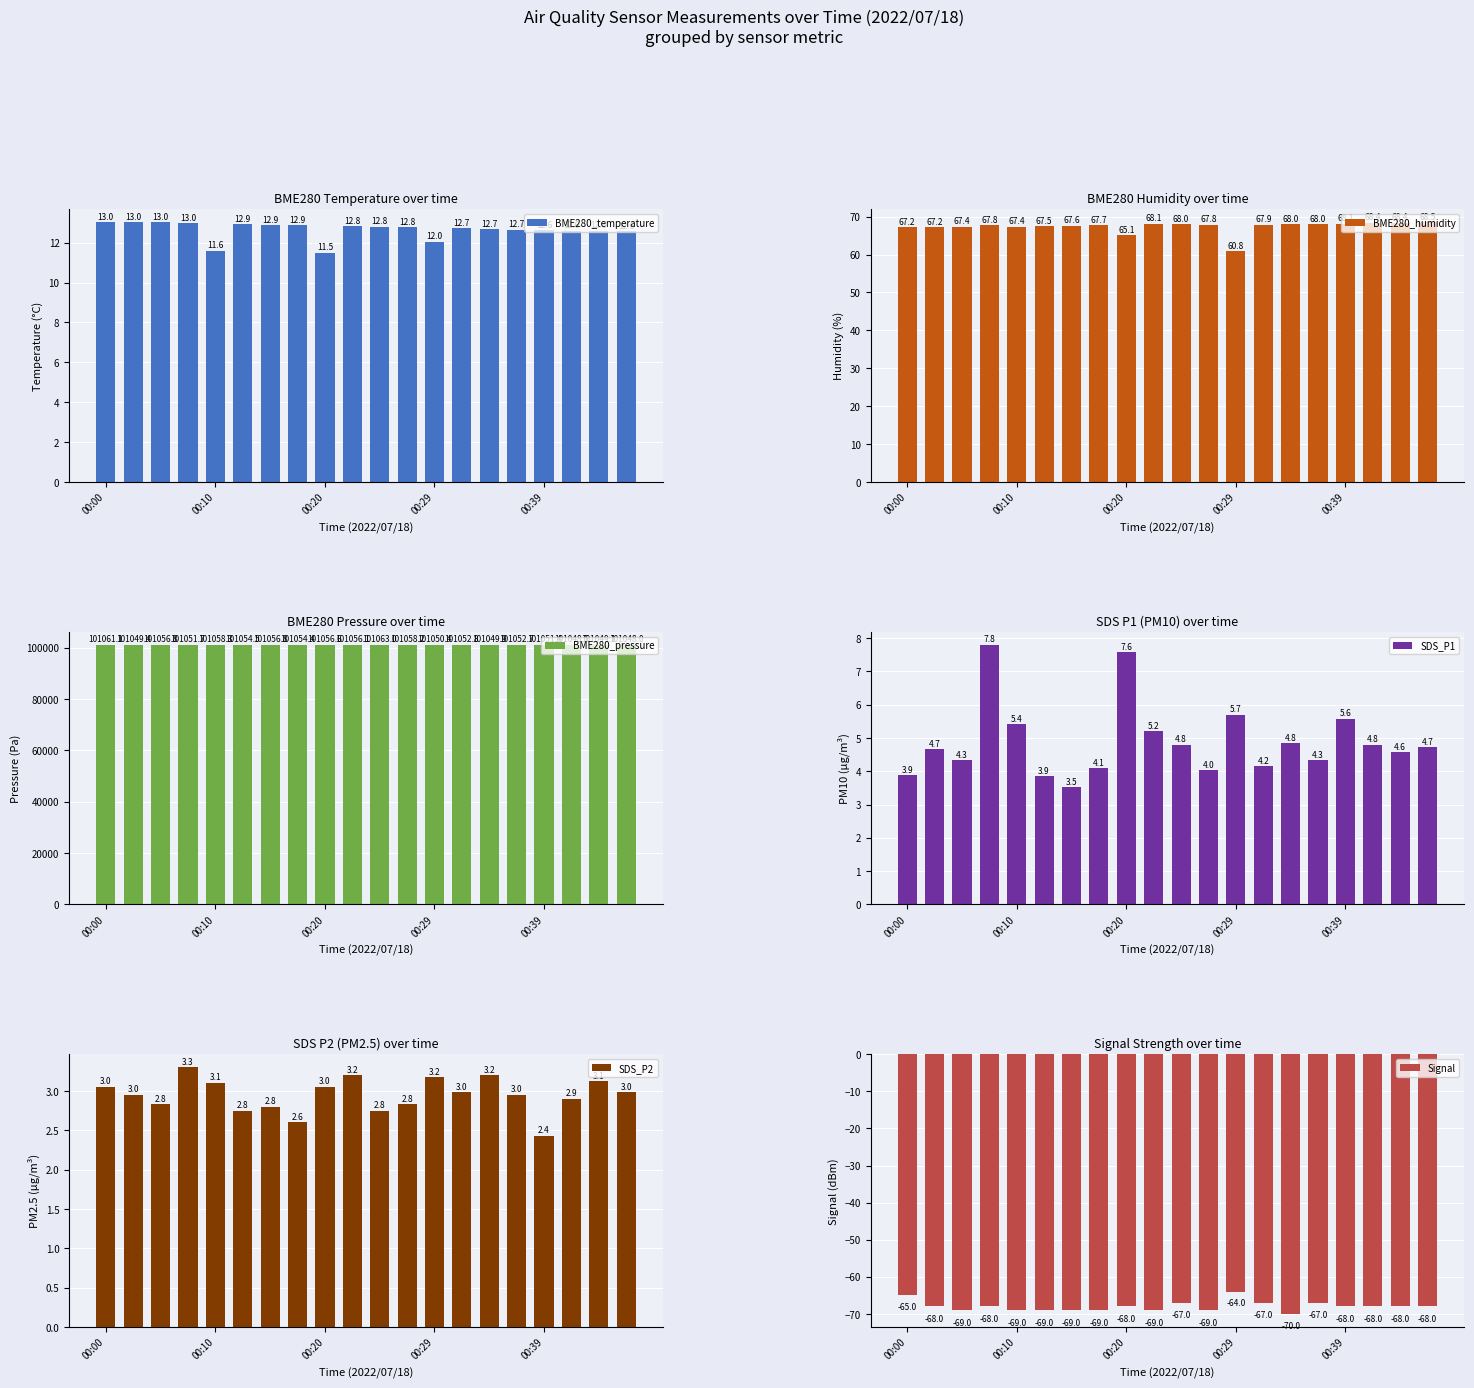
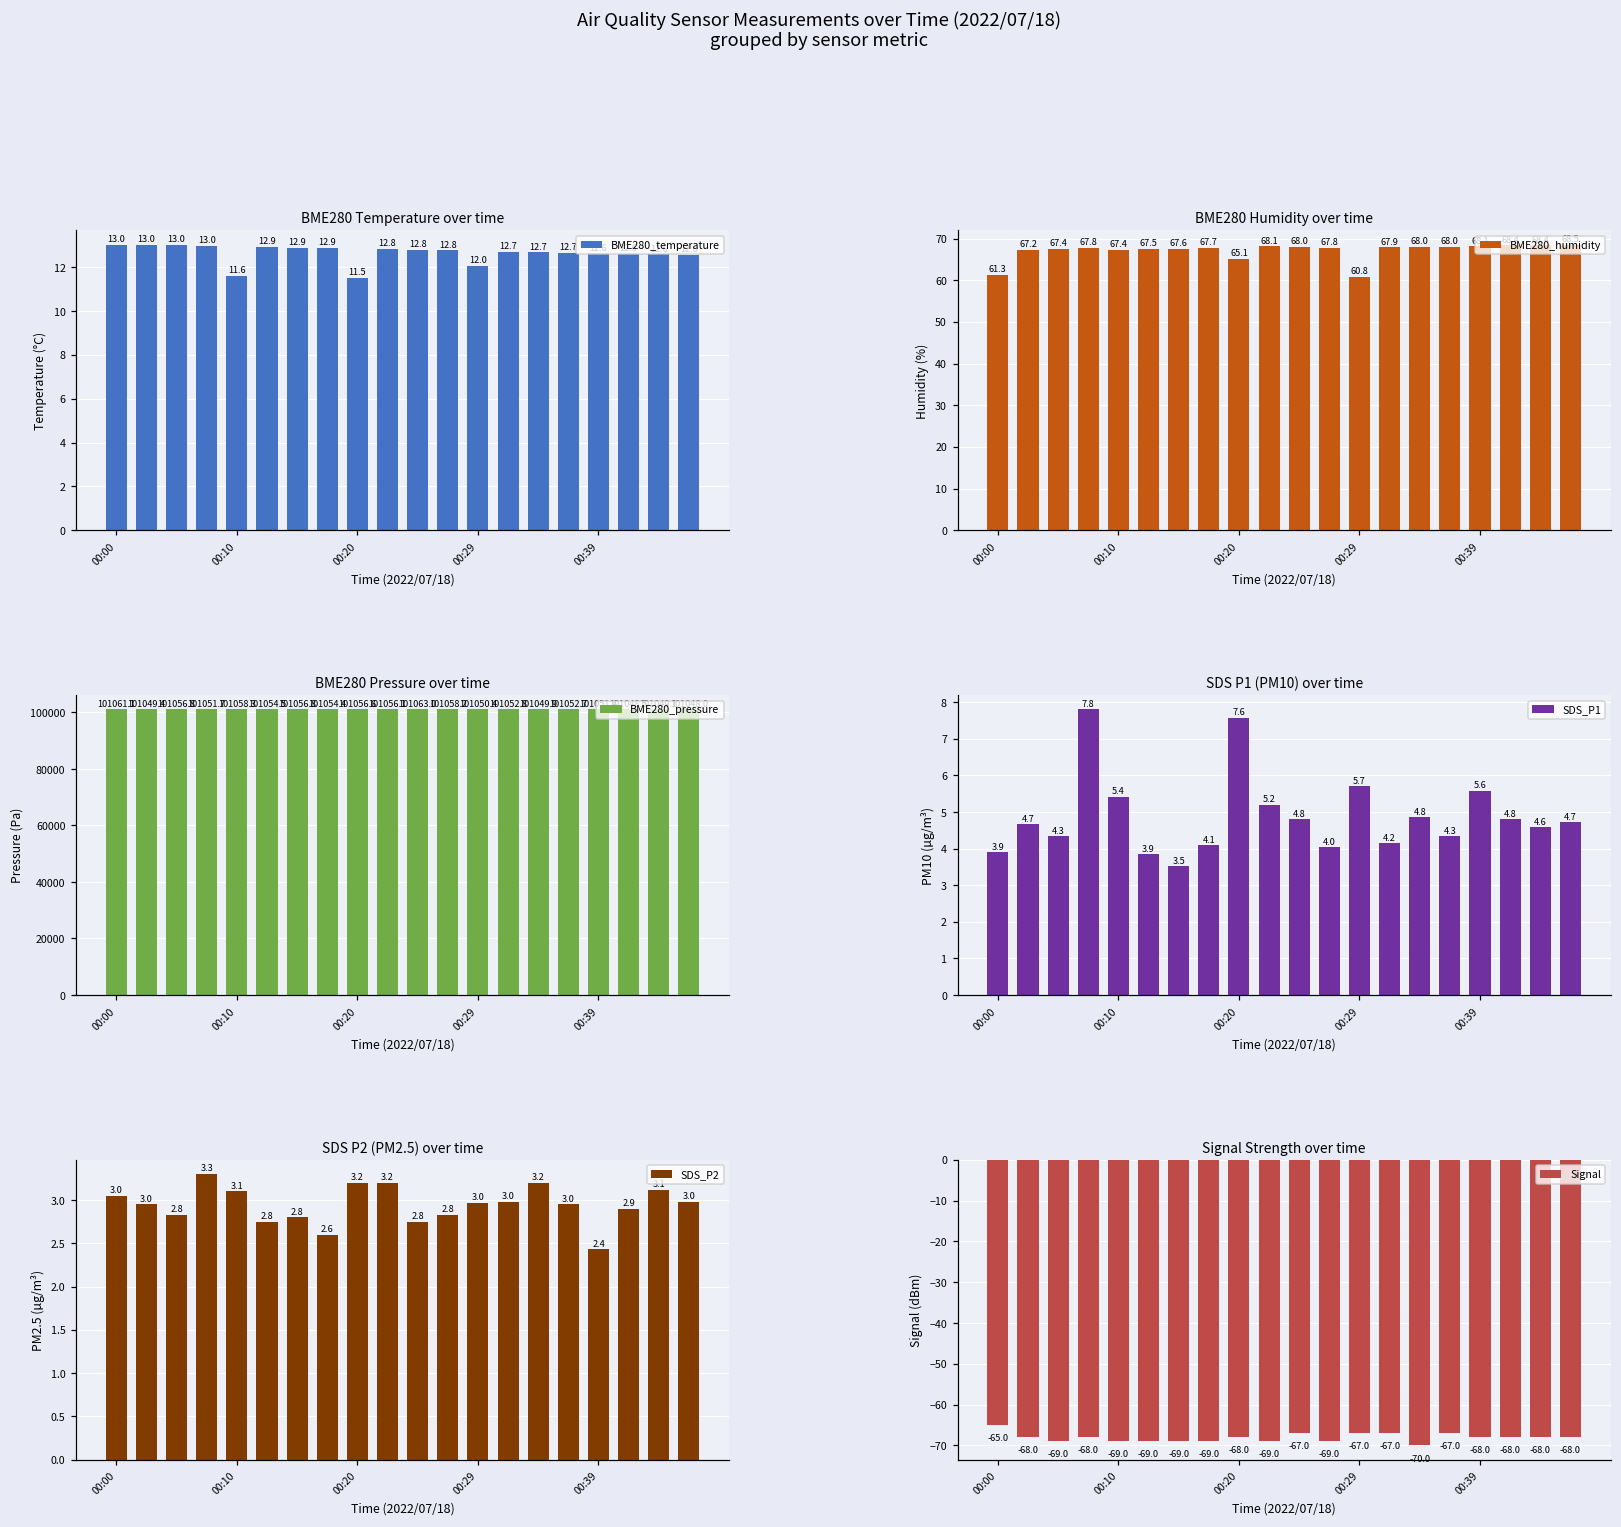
BME280 Humidity over time, 00:00: 67.2 -> 61.3
SDS P2 (PM2.5) over time, 00:20: 3.0 -> 3.2
SDS P2 (PM2.5) over time, 00:29: 3.2 -> 3.0
Signal Strength over time, 00:29: -64.0 -> -67.0
